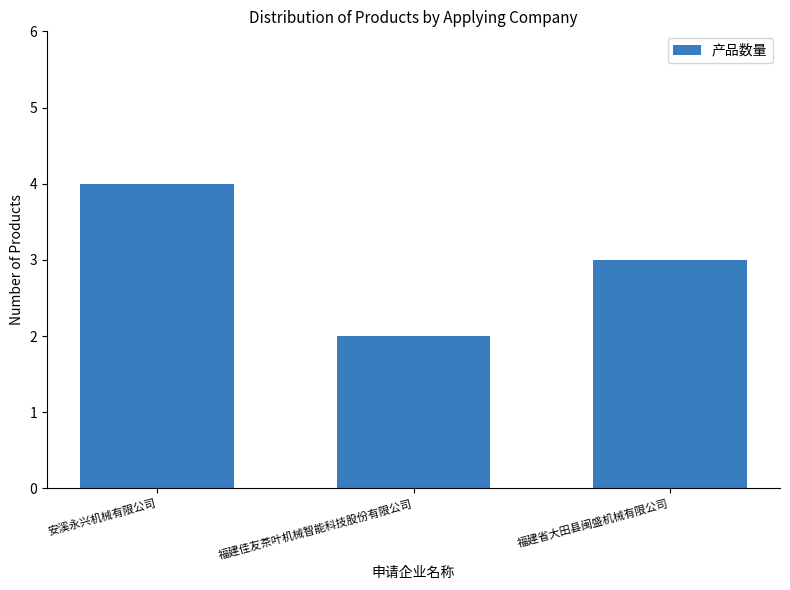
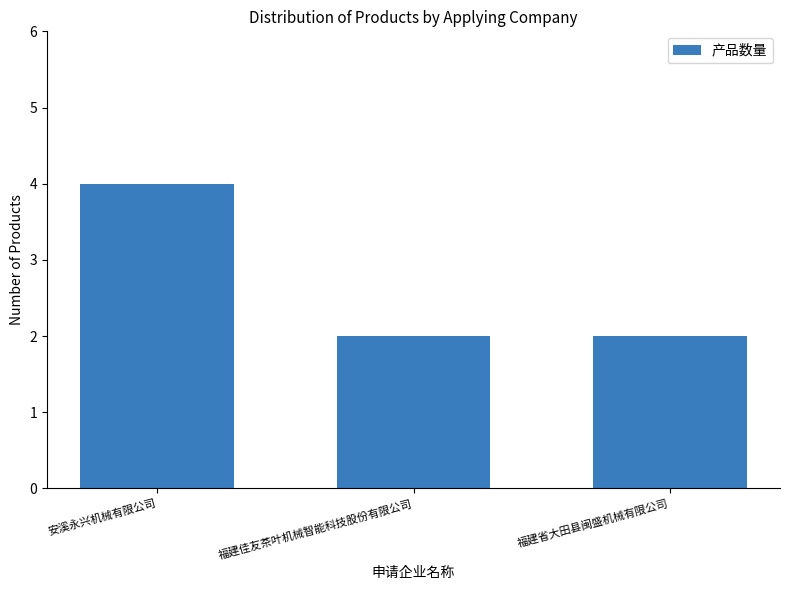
福建省大田县闽盛机械有限公司: 3 -> 2
